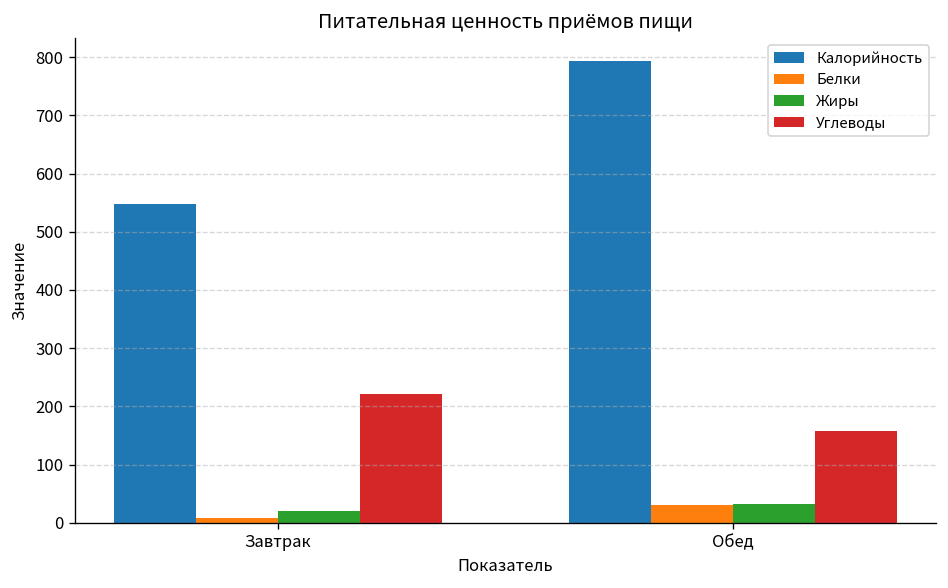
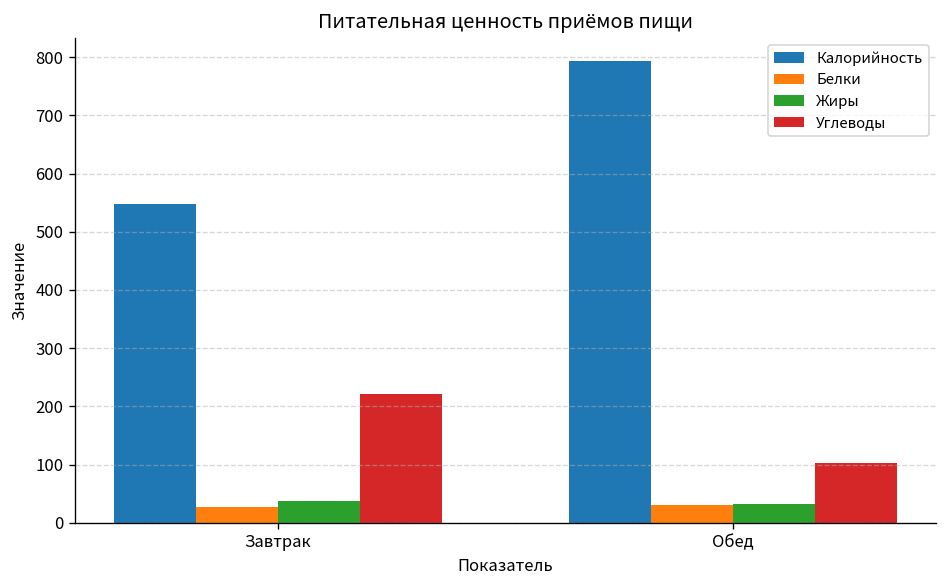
Белки, Завтрак: 10 -> 30
Жиры, Завтрак: 20 -> 40
Углеводы, Обед: 160 -> 100
